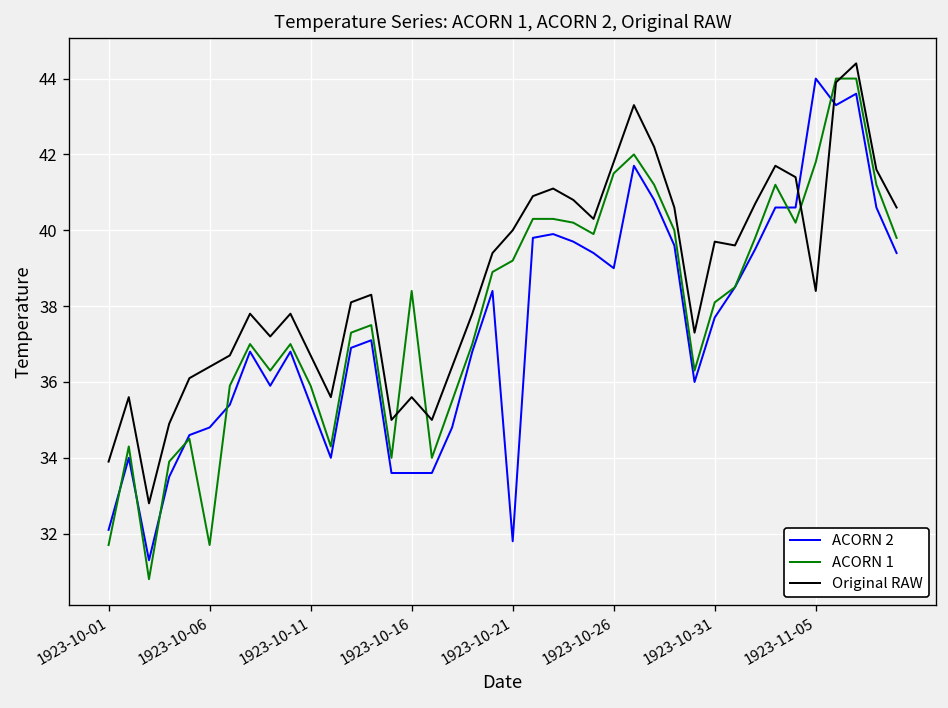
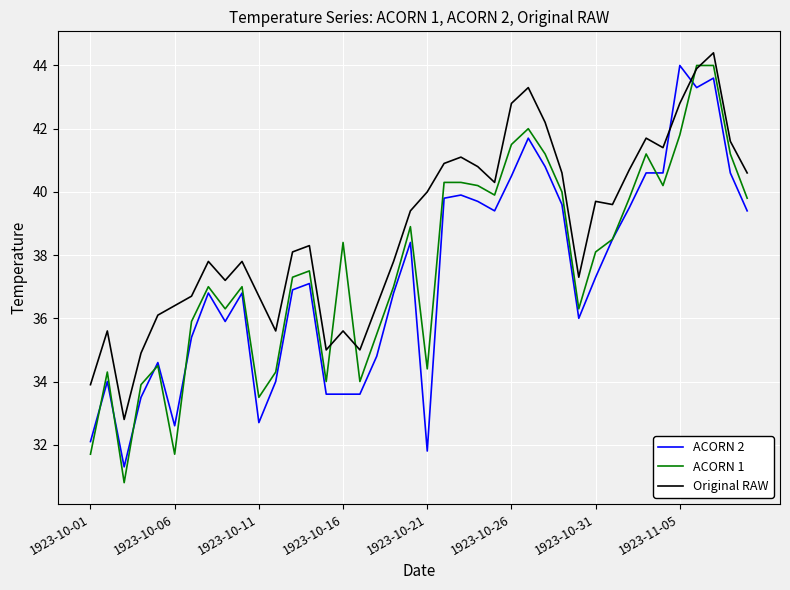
ACORN 2, 1923-10-06: 34.8 -> 32.6
ACORN 2, 1923-10-11: 35.4 -> 32.7
ACORN 1, 1923-10-11: 35.9 -> 33.5
ACORN 1, 1923-10-21: 39.2 -> 34.4
ACORN 2, 1923-10-26: 39.0 -> 40.5
Original RAW, 1923-10-26: 41.8 -> 42.8
ACORN 2, 1923-10-31: 37.7 -> 37.3
Original RAW, 1923-11-05: 38.4 -> 42.8
